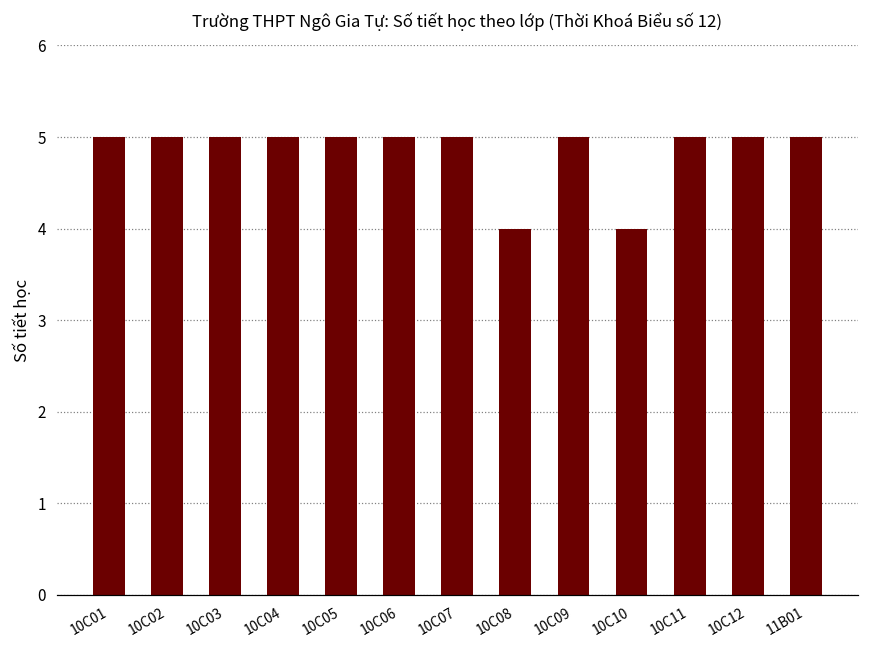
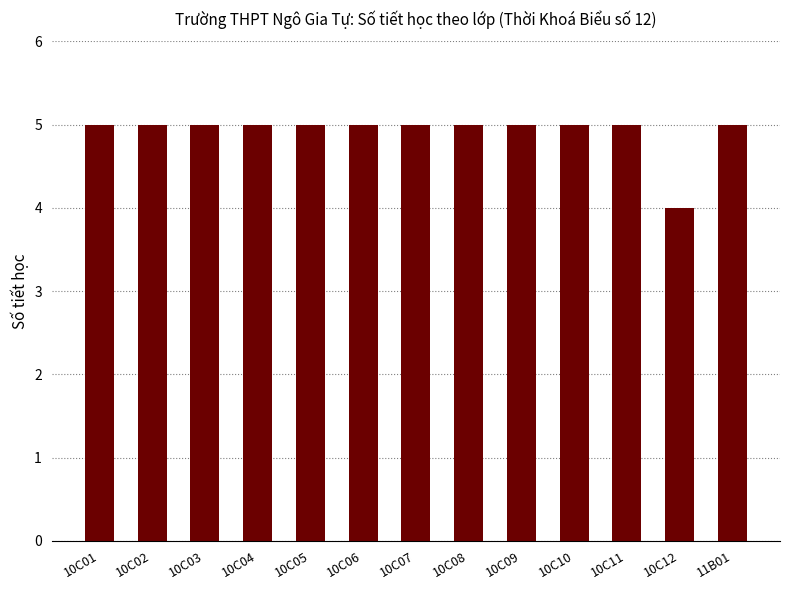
10C08: 4 -> 5
10C10: 4 -> 5
10C12: 5 -> 4
